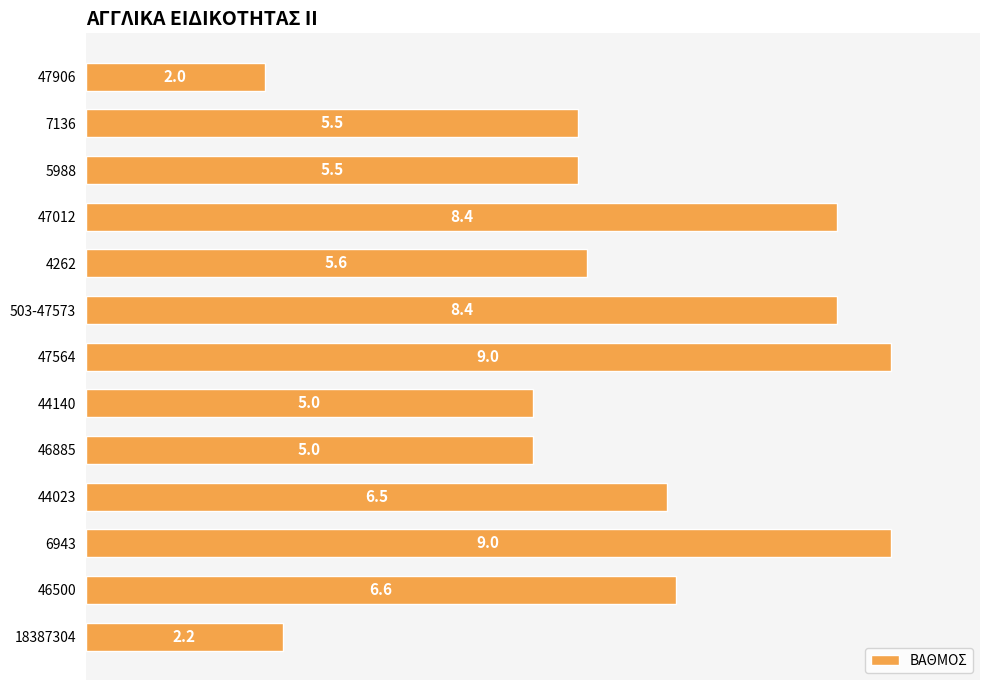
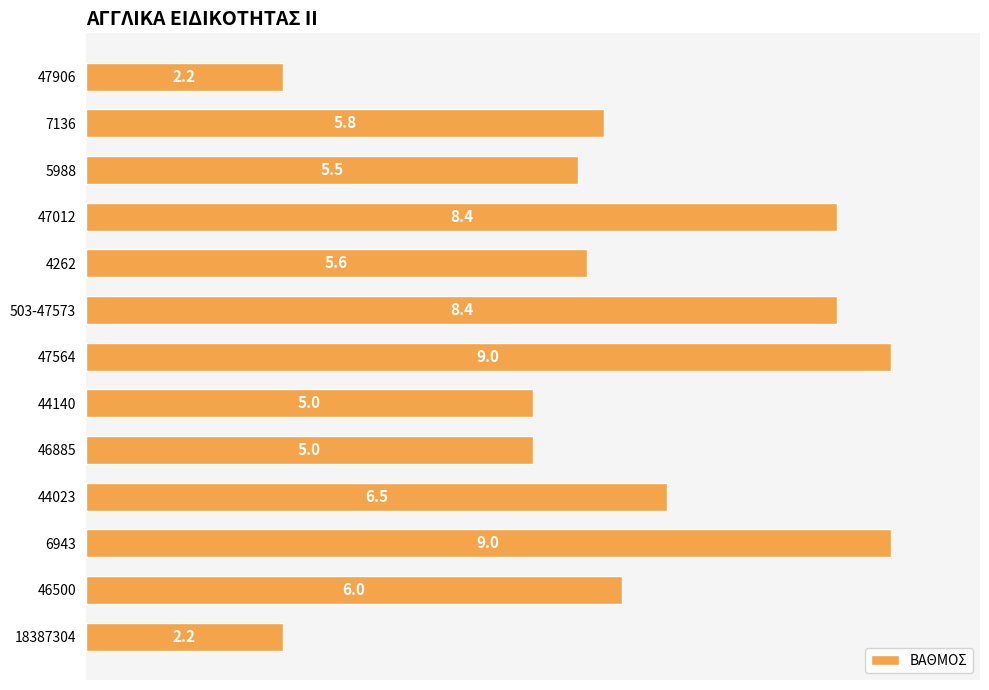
47906: 2.0 -> 2.2
7136: 5.5 -> 5.8
46500: 6.6 -> 6.0
